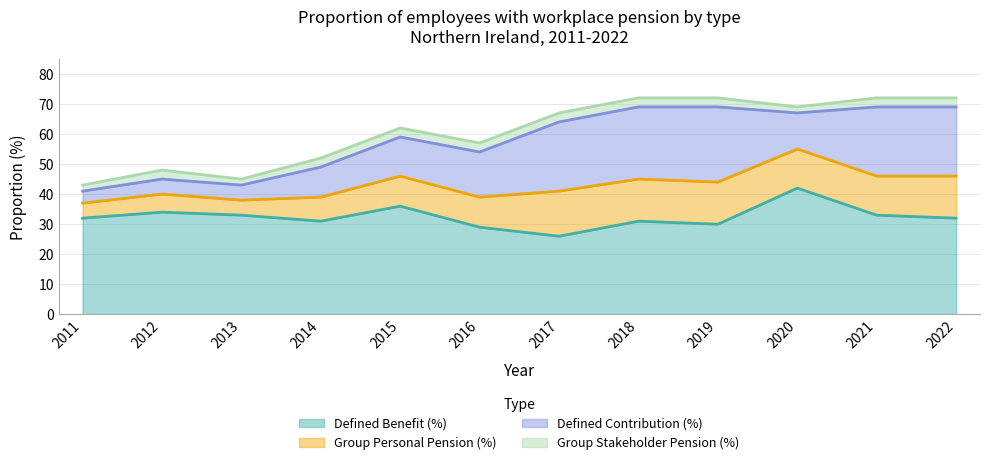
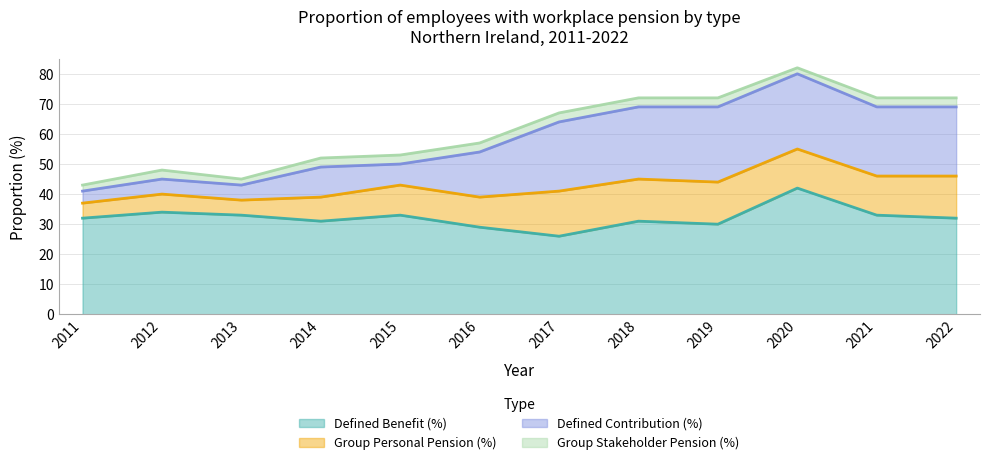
Defined Benefit (%), 2015: 36 -> 33
Defined Contribution (%), 2015: 13 -> 7
Defined Contribution (%), 2020: 12 -> 25
